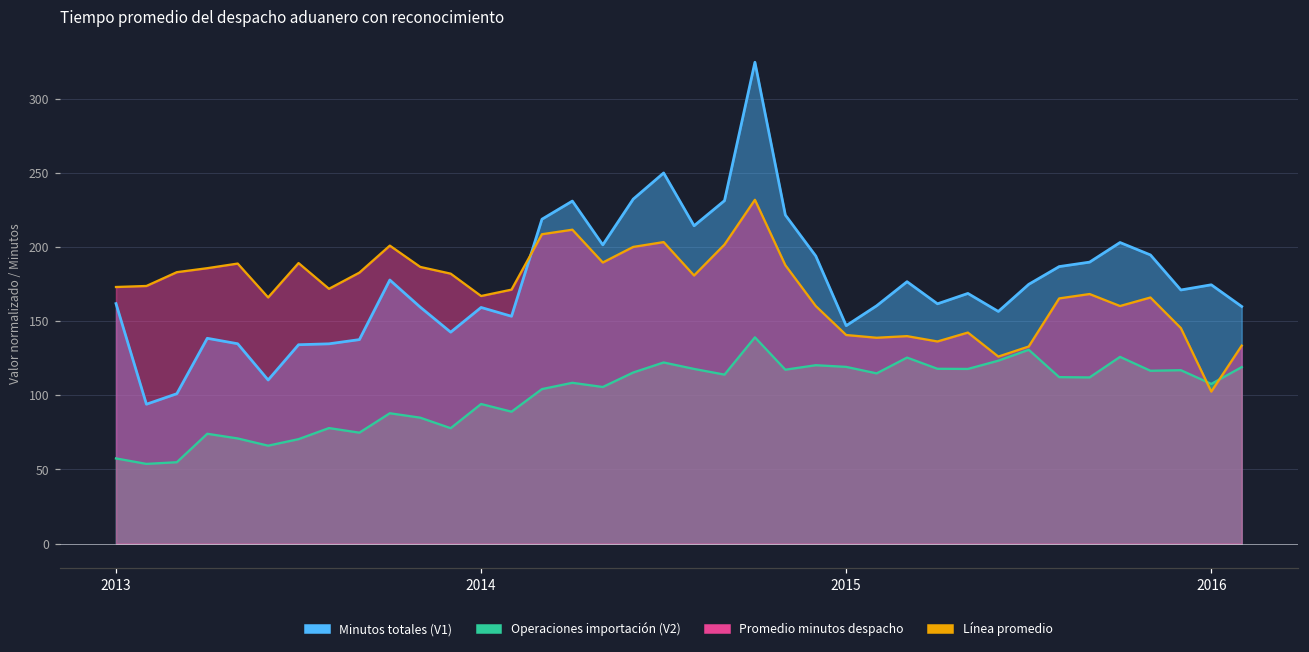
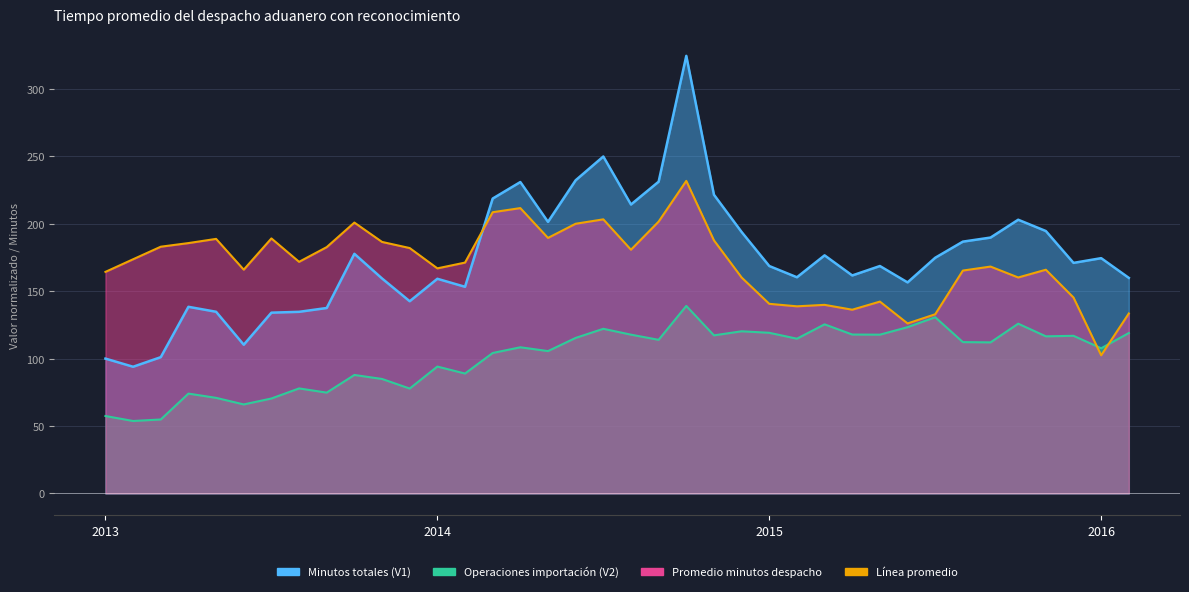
Minutos totales (V1), 2013: 162 -> 100
Promedio minutos despacho, 2013: 173 -> 164
Minutos totales (V1), 2015: 147 -> 169
